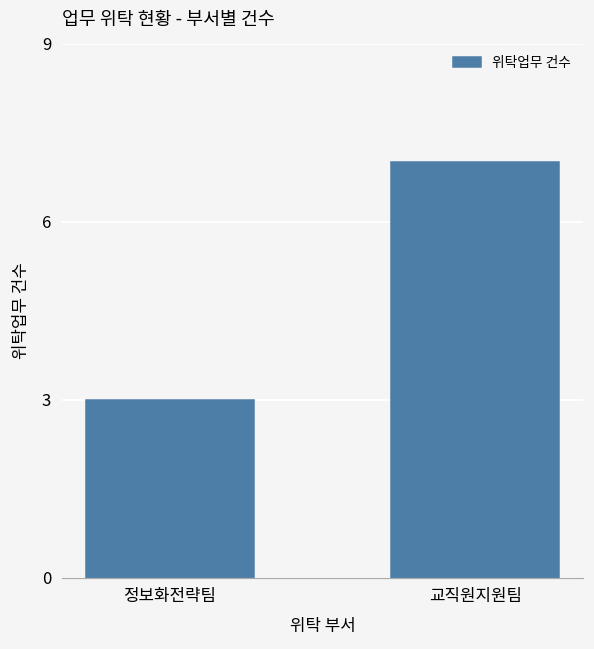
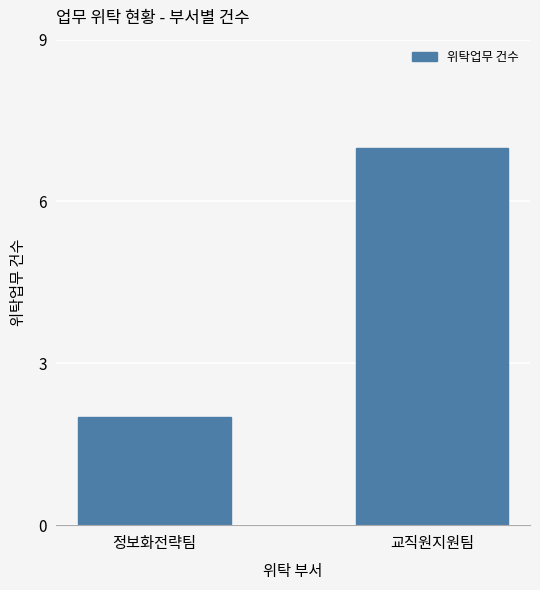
정보화전략팀: 3 -> 2
